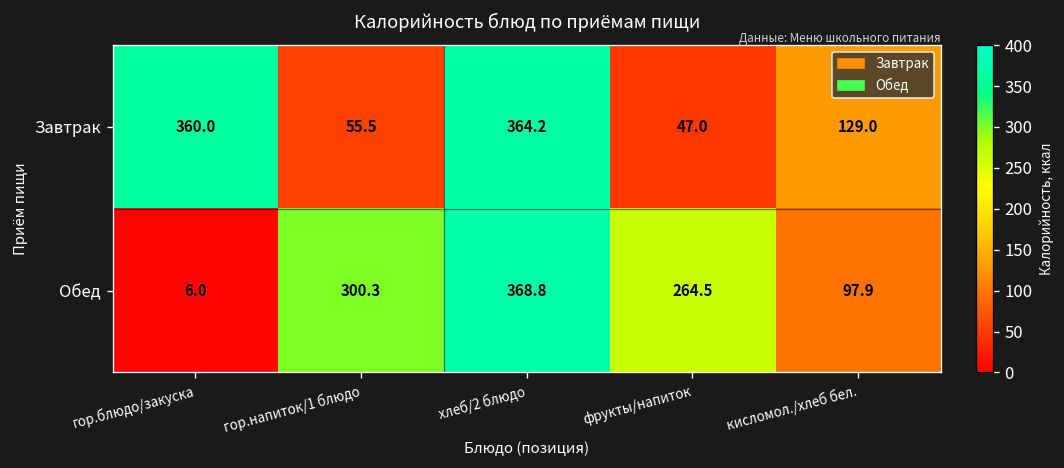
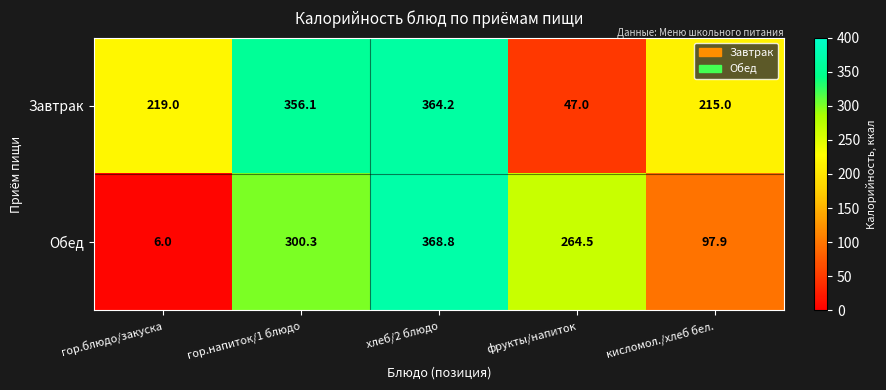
Завтрак, гор.блюдо/закуска: 360.0 -> 219.0
Завтрак, гор.напиток/1 блюдо: 55.5 -> 356.1
Завтрак, кисломол./хлеб бел.: 129.0 -> 215.0
